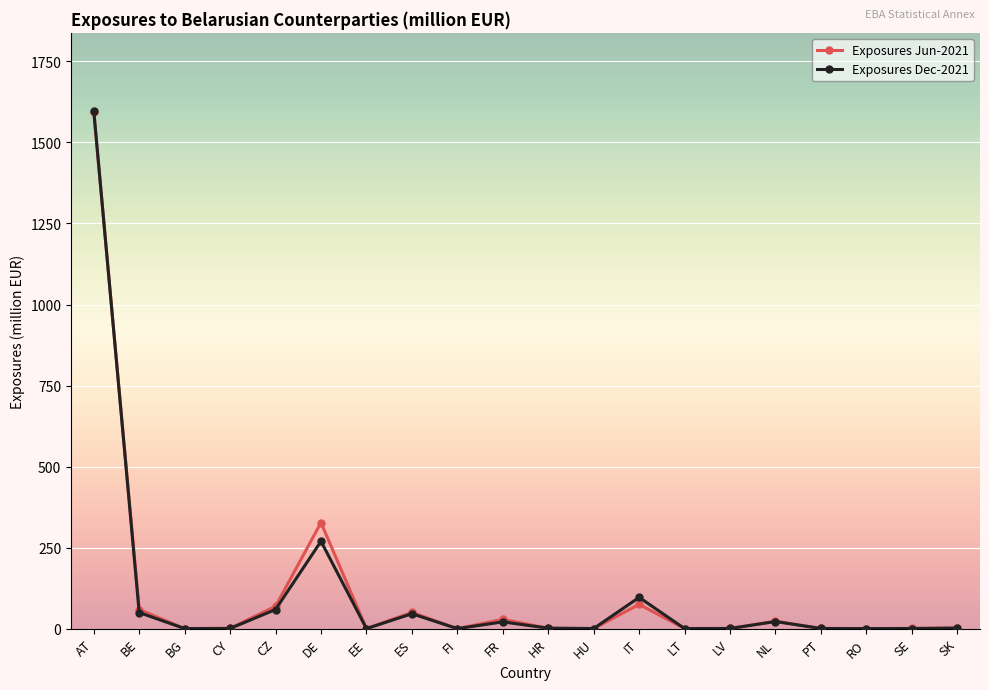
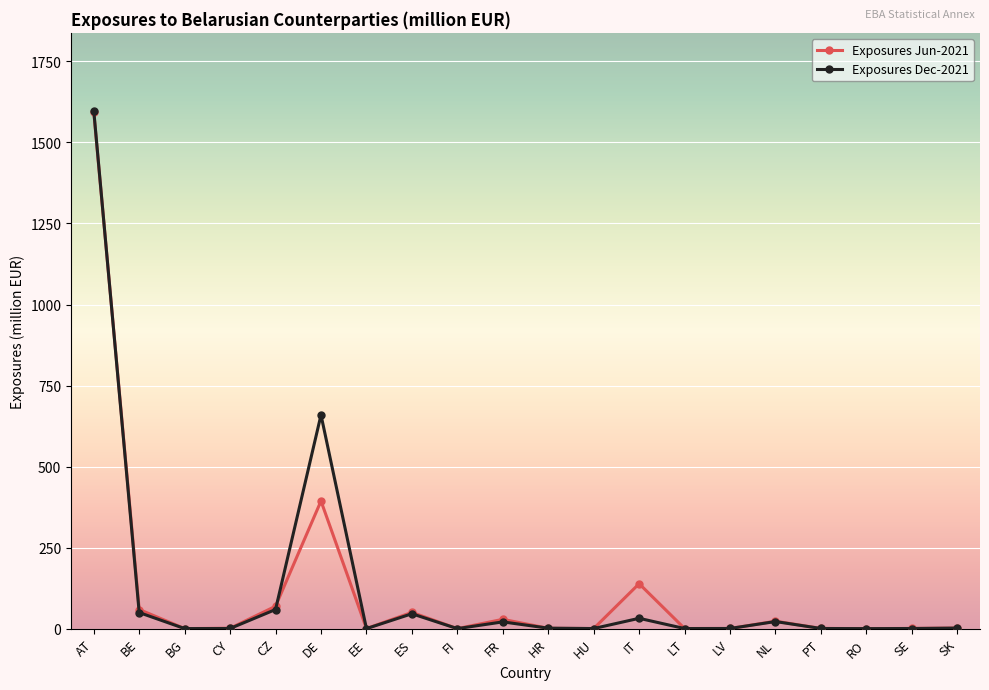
Exposures Jun-2021, DE: 330 -> 390
Exposures Dec-2021, DE: 270 -> 660
Exposures Jun-2021, IT: 70 -> 140
Exposures Dec-2021, IT: 100 -> 30
